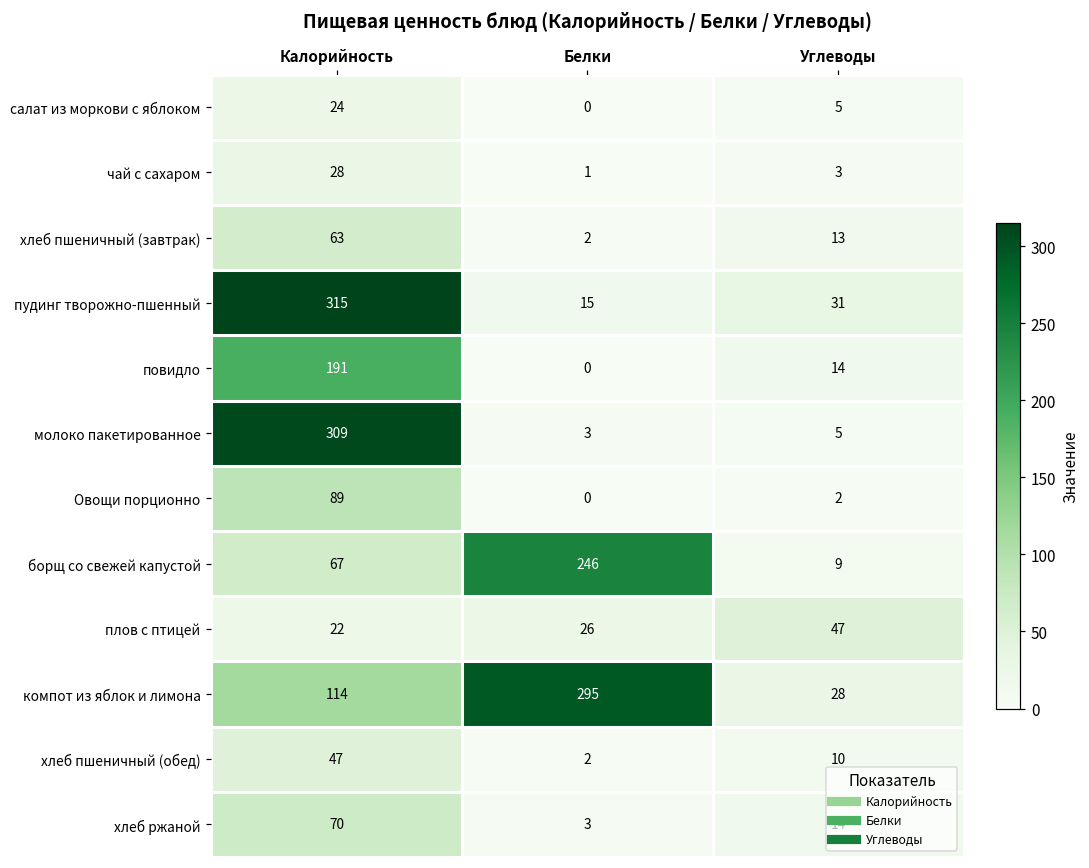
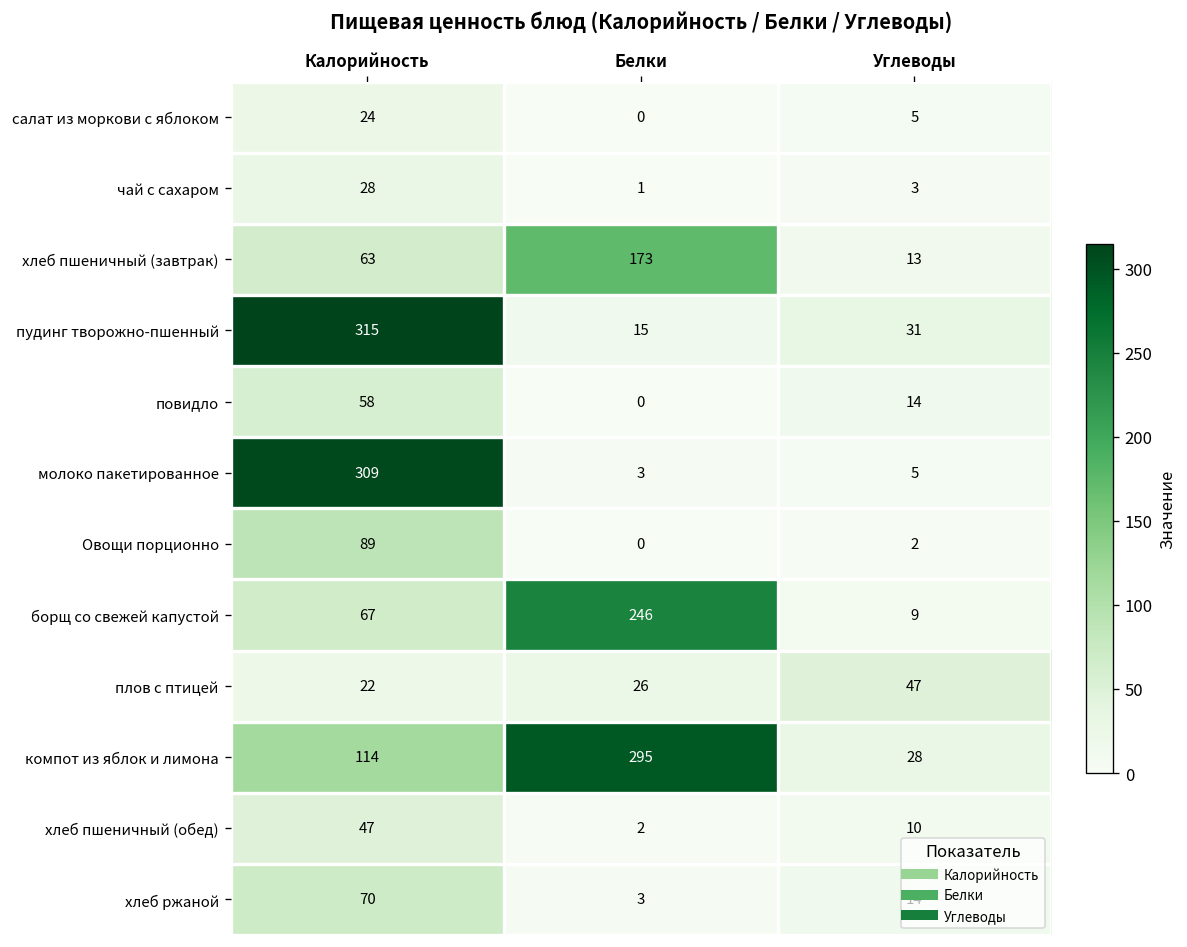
хлеб пшеничный (завтрак), Белки: 2 -> 173
повидло, Калорийность: 191 -> 58
